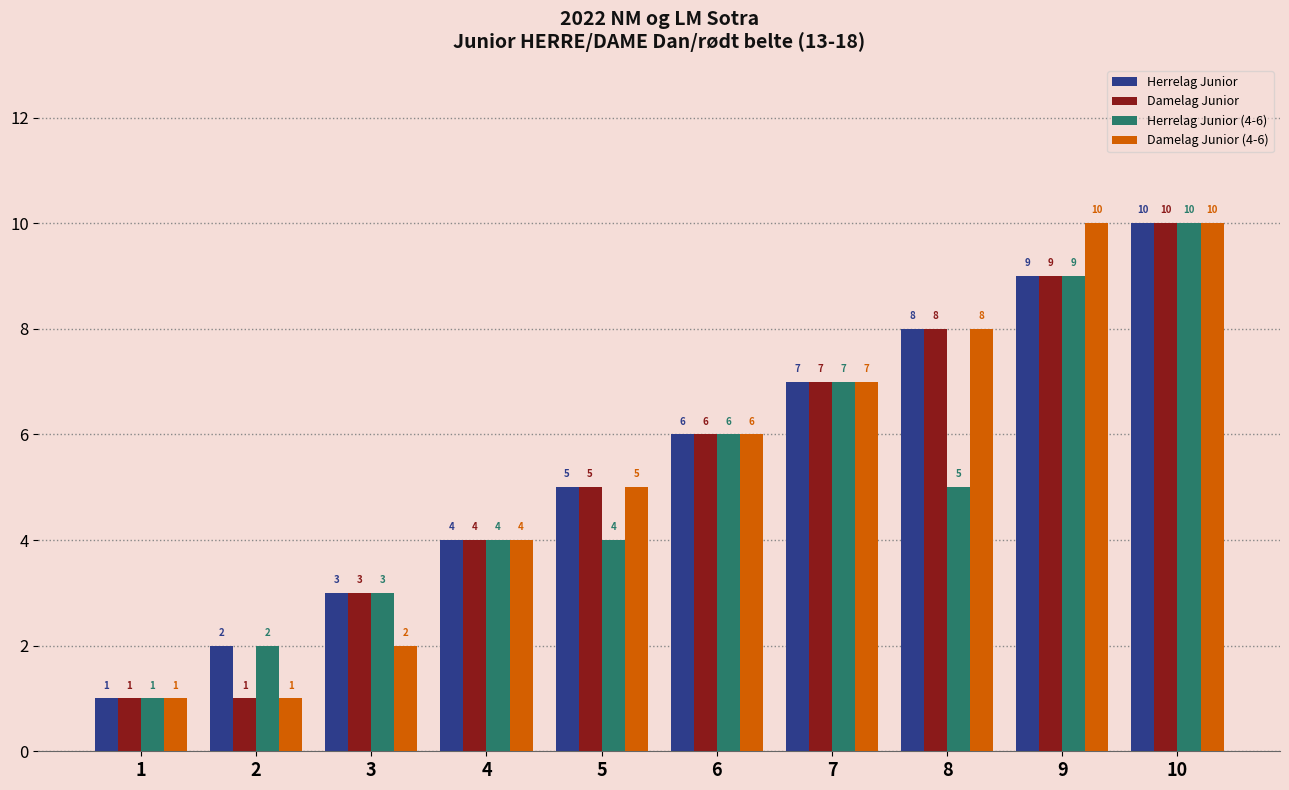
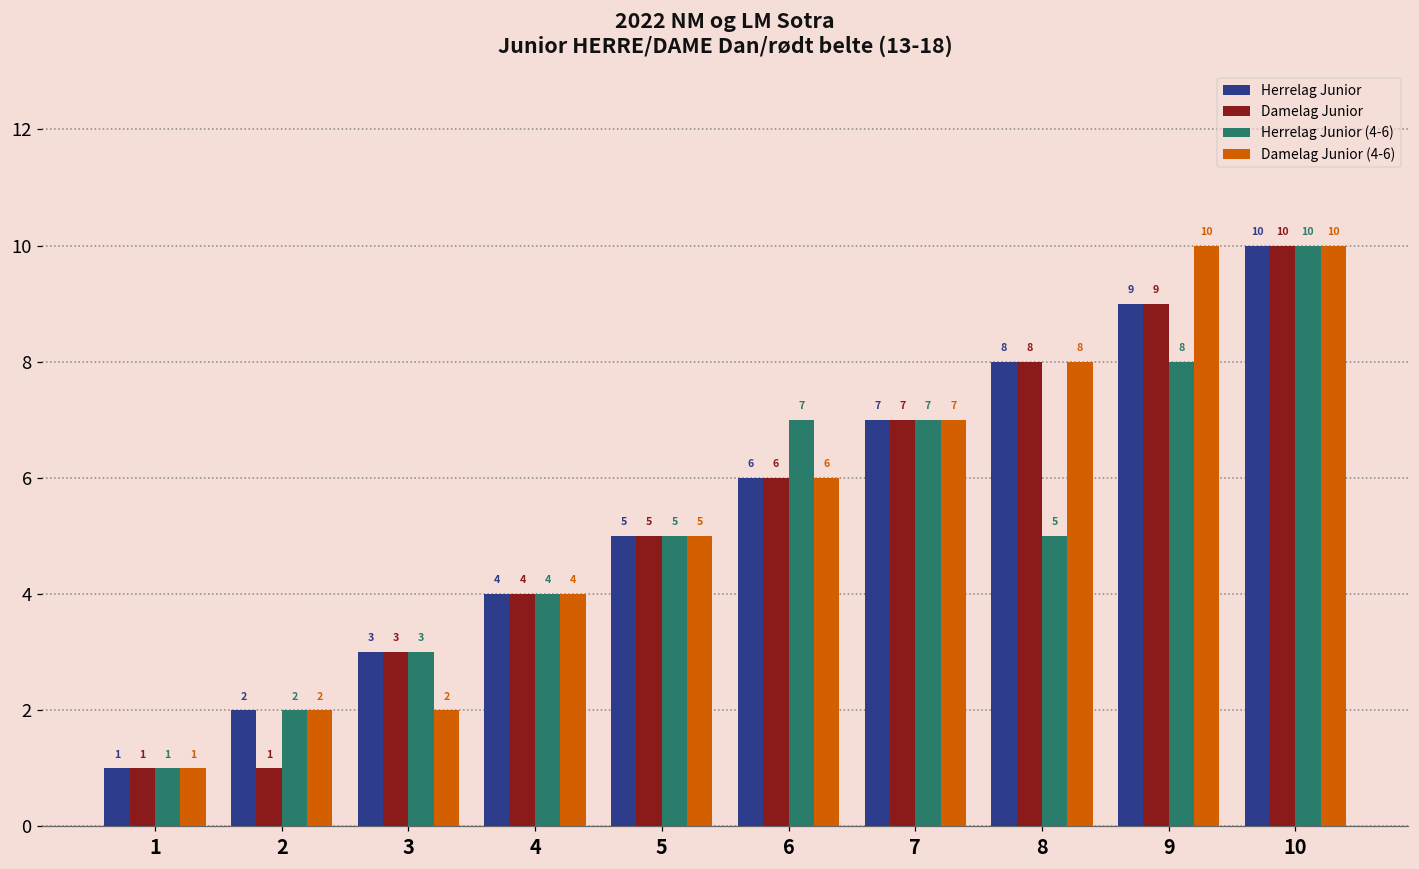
Damelag Junior (4-6), 2: 1 -> 2
Herrelag Junior (4-6), 5: 4 -> 5
Herrelag Junior (4-6), 6: 6 -> 7
Herrelag Junior (4-6), 9: 9 -> 8
